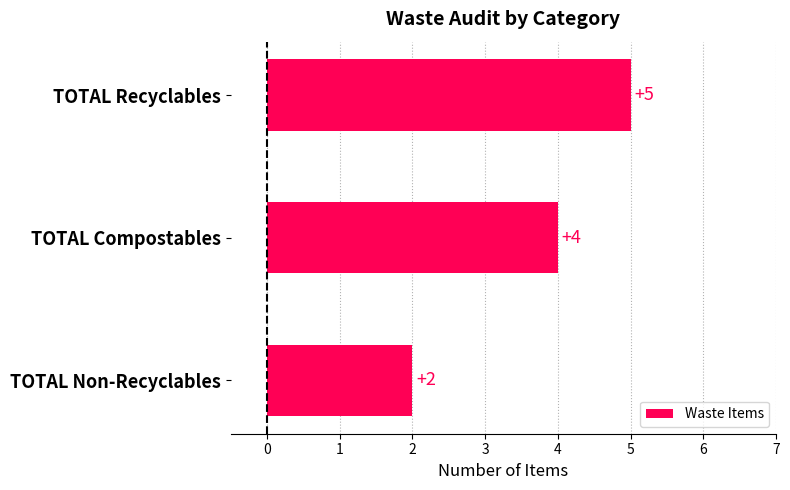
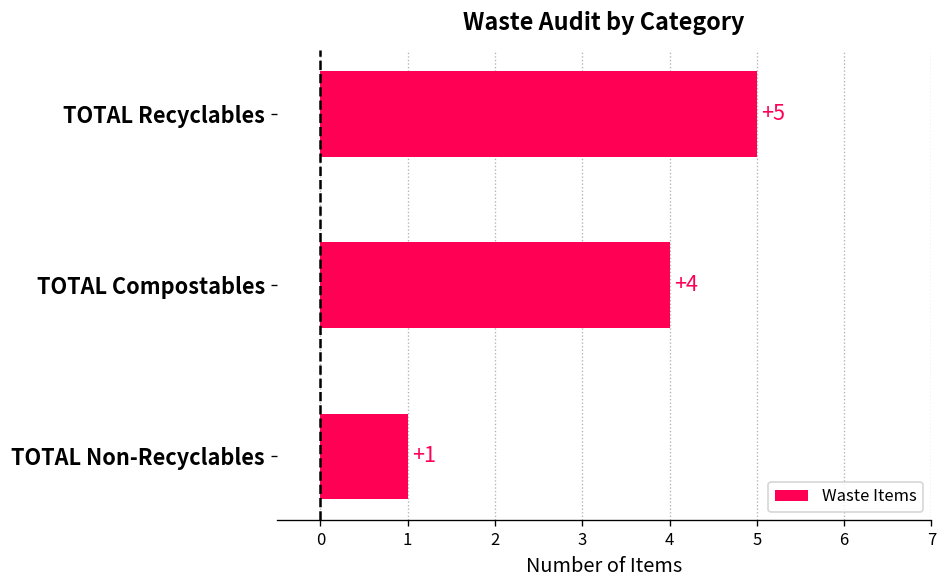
TOTAL Non-Recyclables: +2 -> +1
